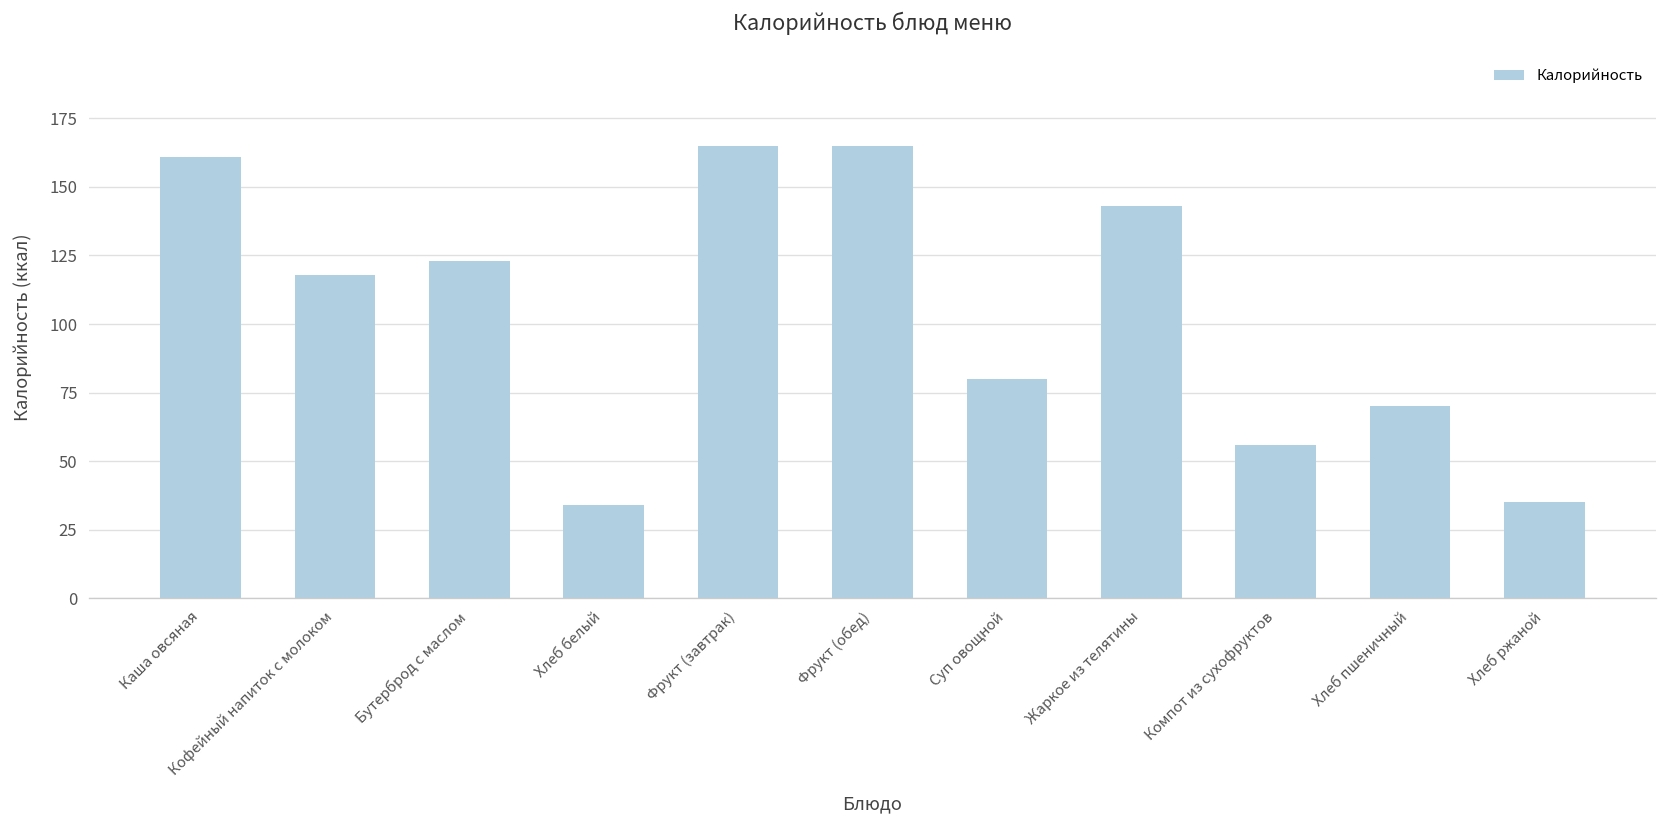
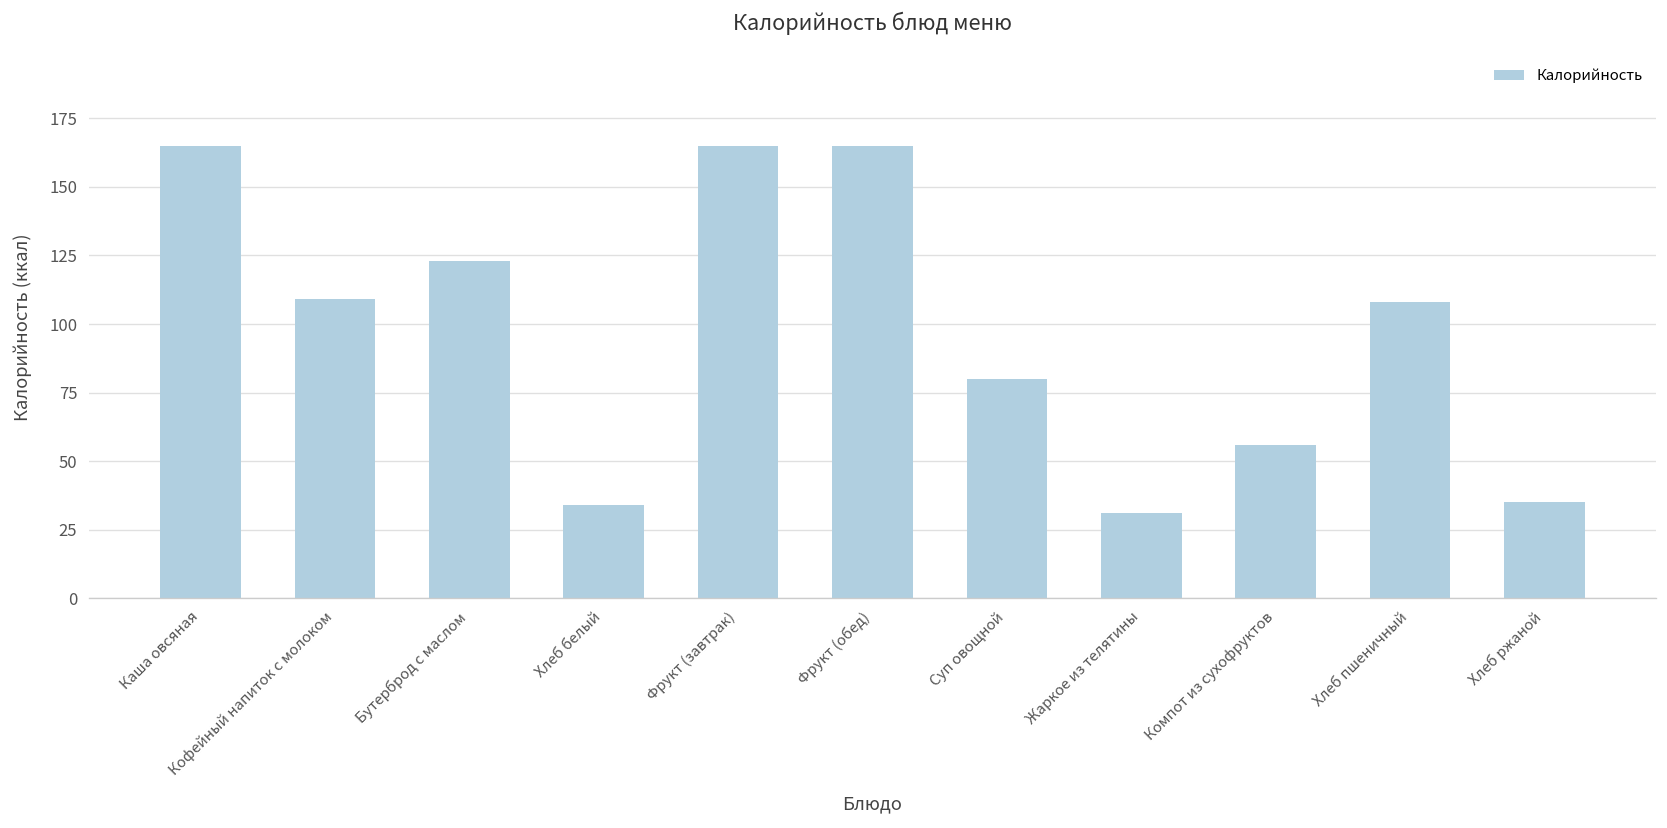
Каша овсяная: 161 -> 165
Кофейный напиток с молоком: 118 -> 109
Жаркое из телятины: 143 -> 31
Хлеб пшеничный: 70 -> 108
